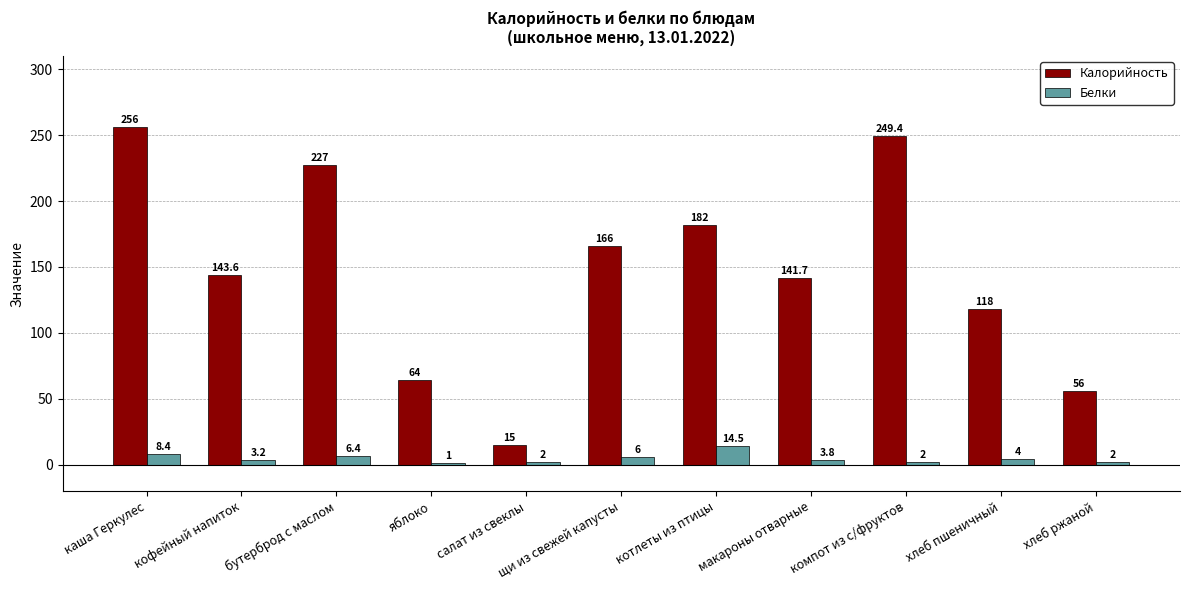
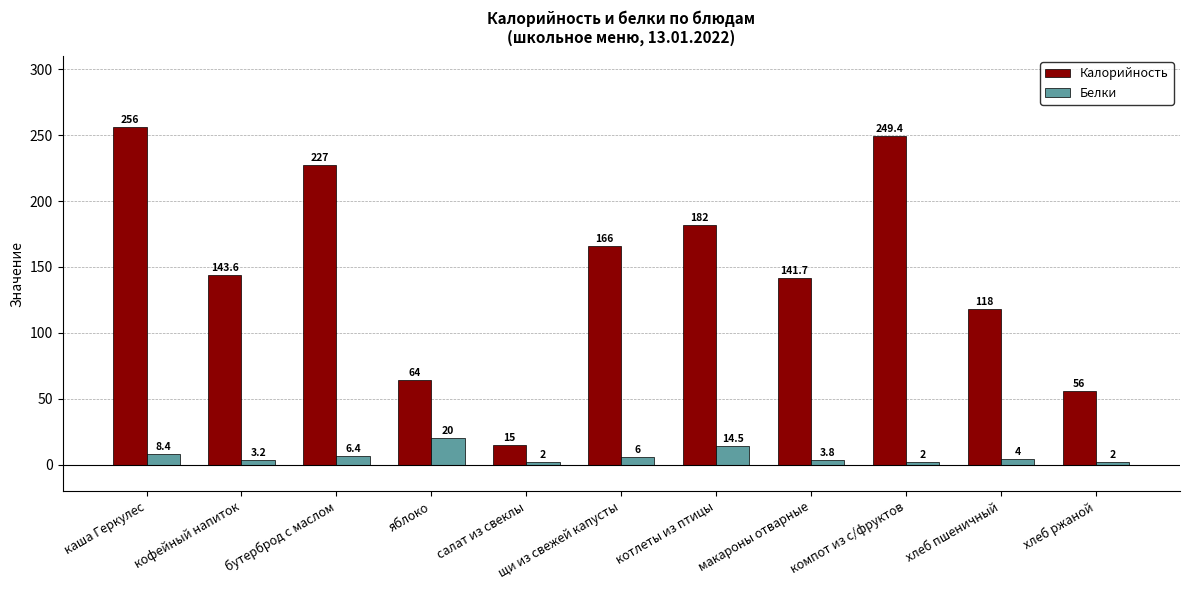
Белки, яблоко: 1 -> 20
